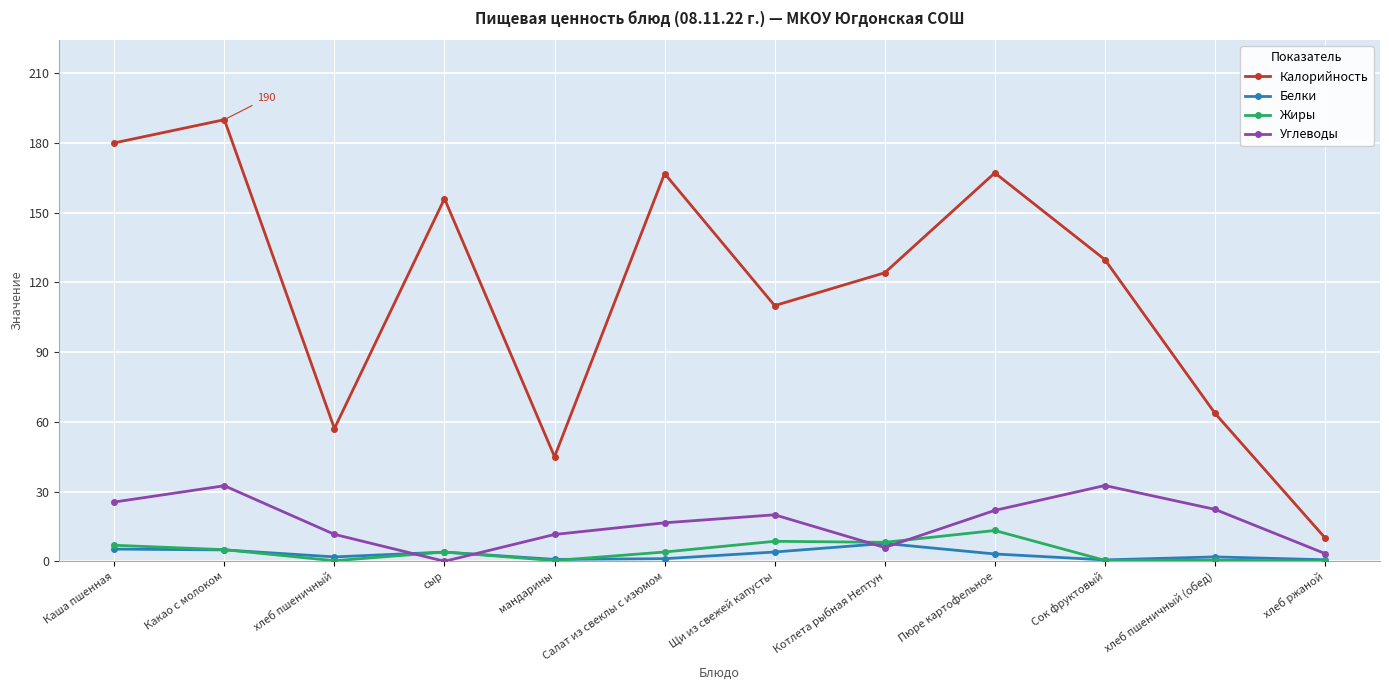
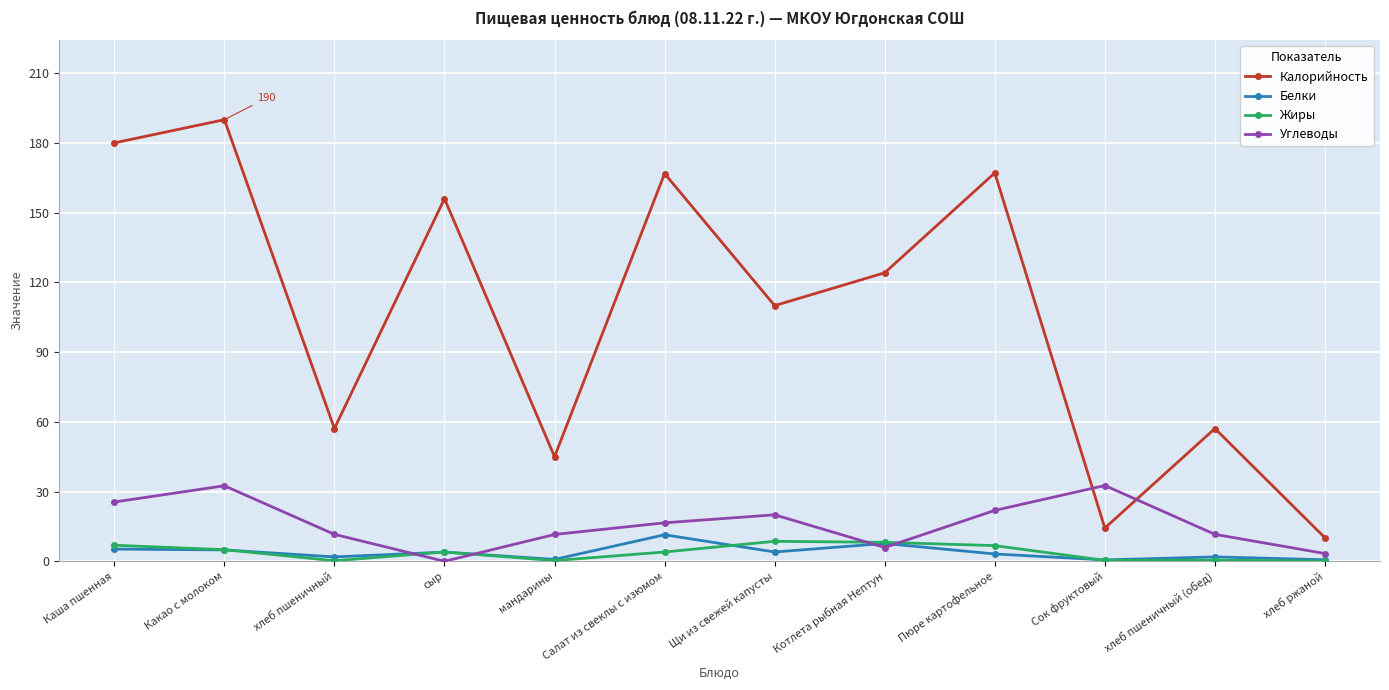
Белки, Салат из свеклы с изюмом: 1 -> 11
Жиры, Пюре картофельное: 13 -> 7
Калорийность, Сок фруктовый: 130 -> 14
Калорийность, хлеб пшеничный (обед): 64 -> 57
Углеводы, хлеб пшеничный (обед): 22 -> 12
